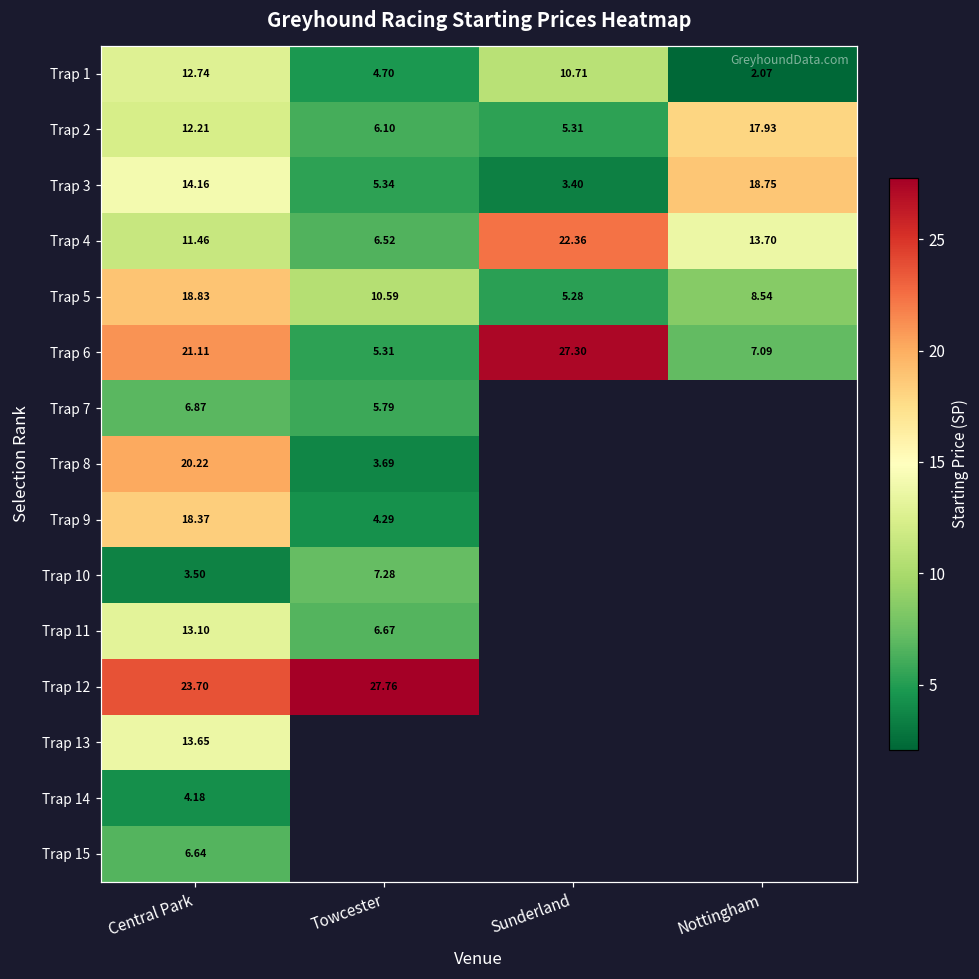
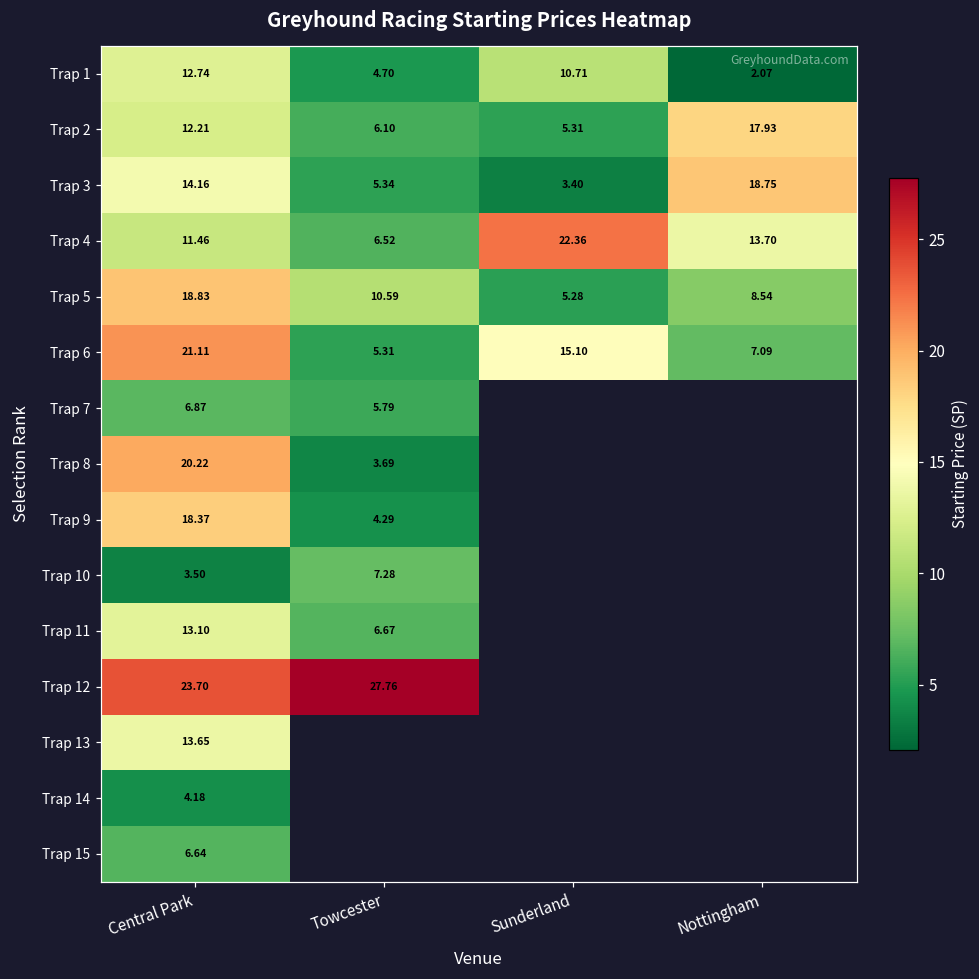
Trap 6, Sunderland: 27.30 -> 15.10
